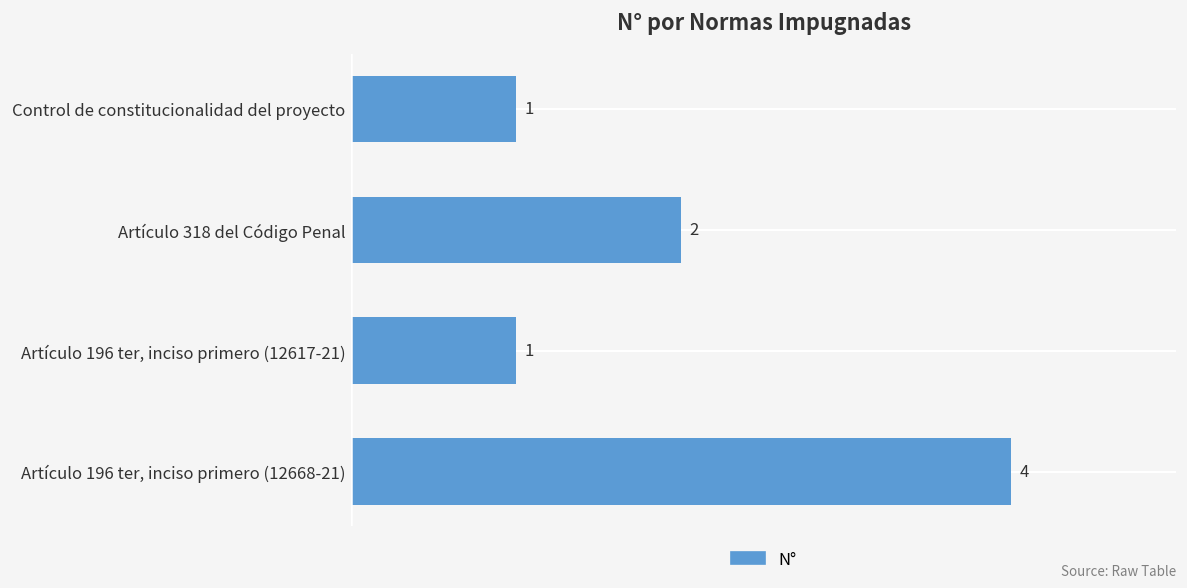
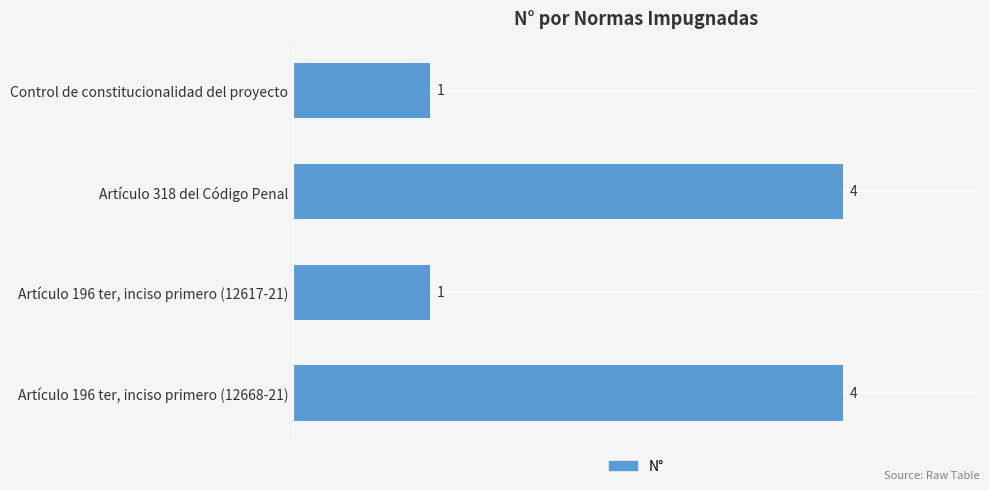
Artículo 318 del Código Penal: 2 -> 4
